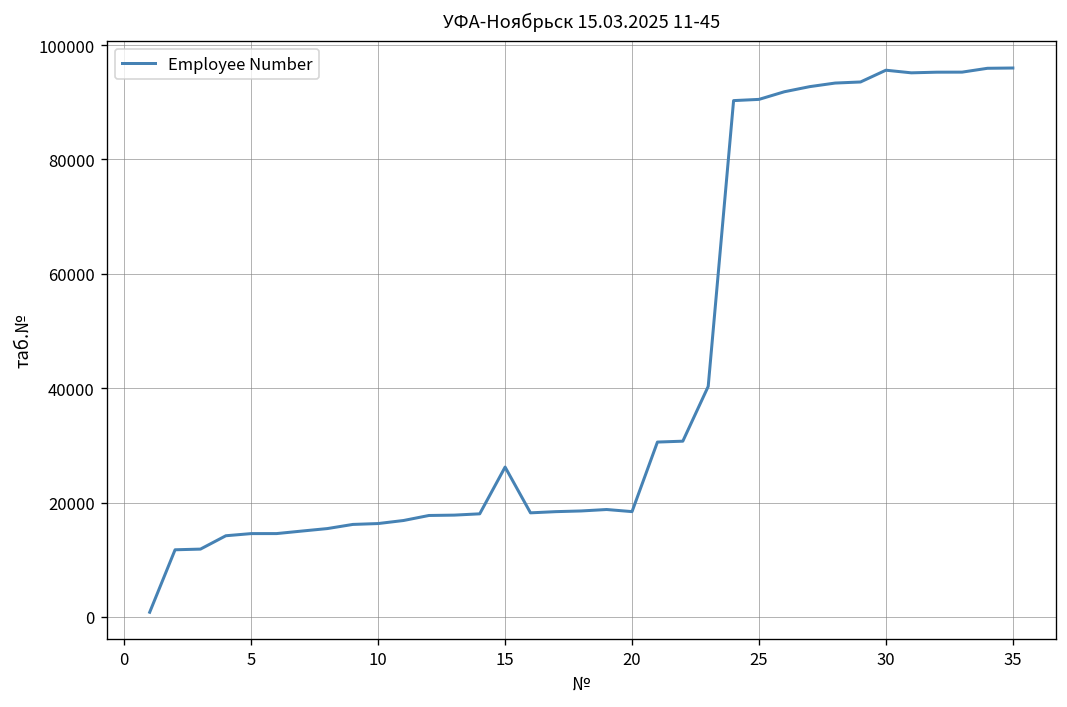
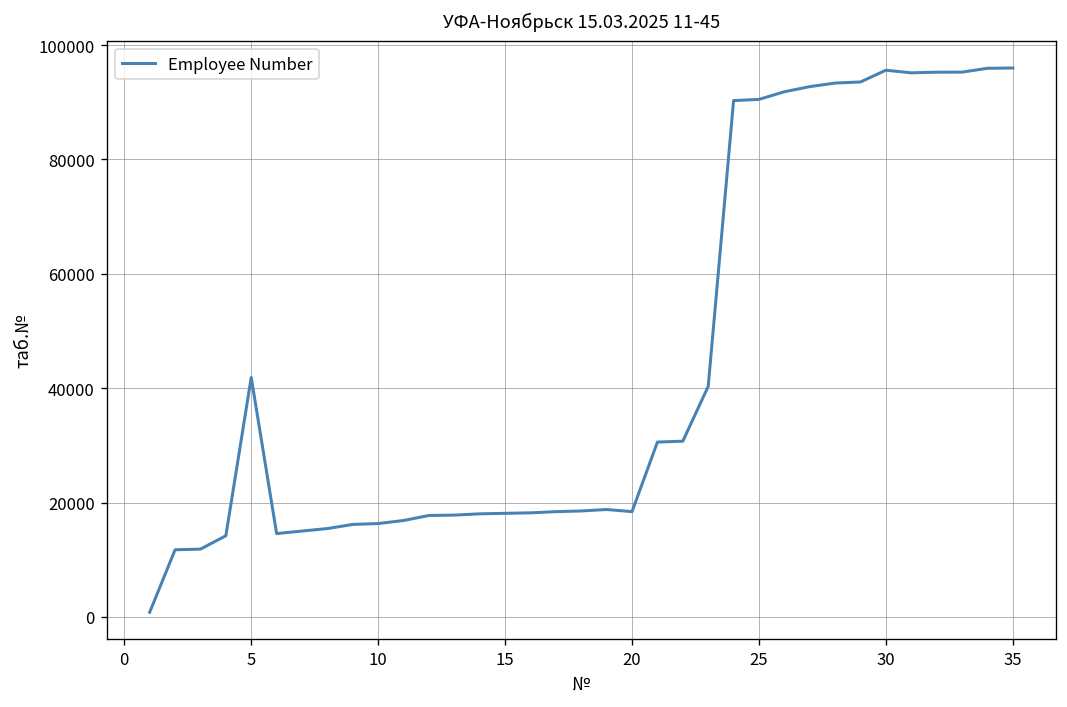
5: 15000 -> 42000
15: 26000 -> 18000
